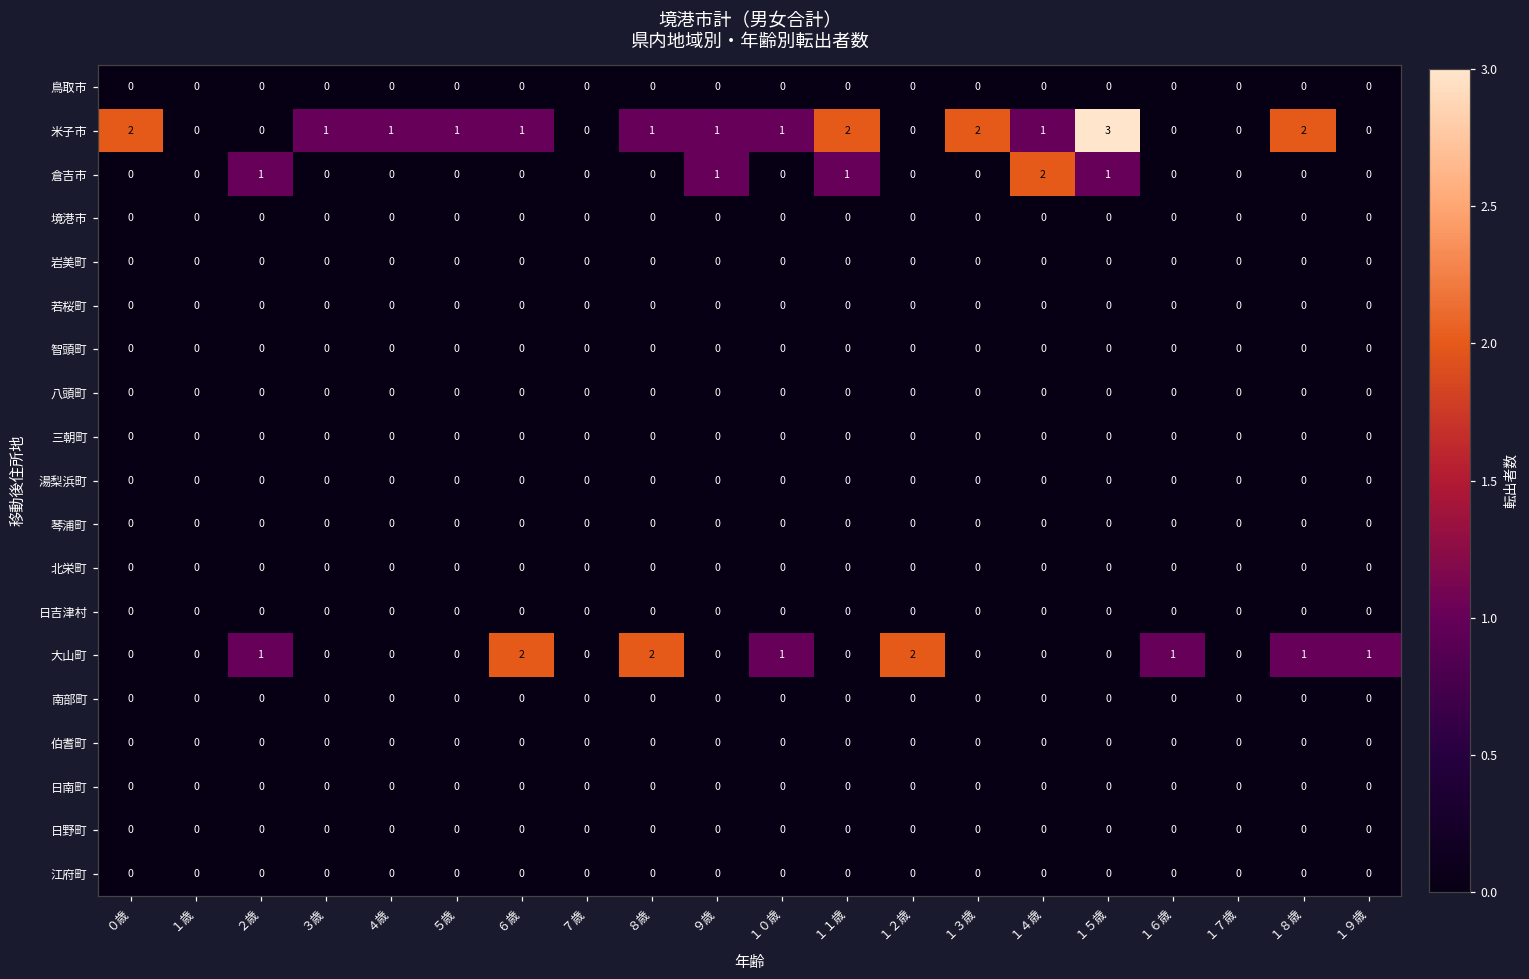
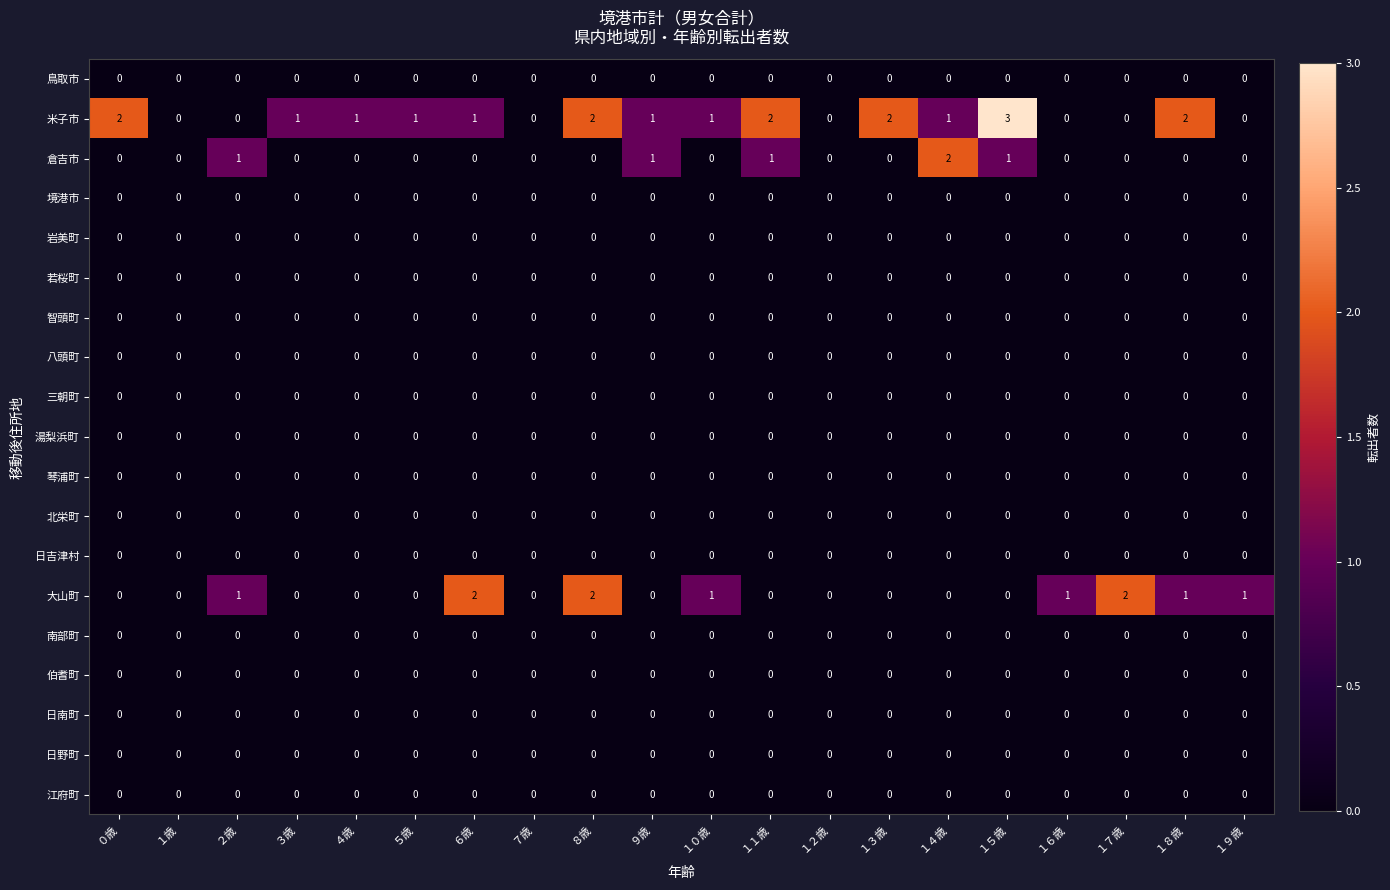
米子市, ８歳: 1 -> 2
大山町, １２歳: 2 -> 0
大山町, １７歳: 0 -> 2
